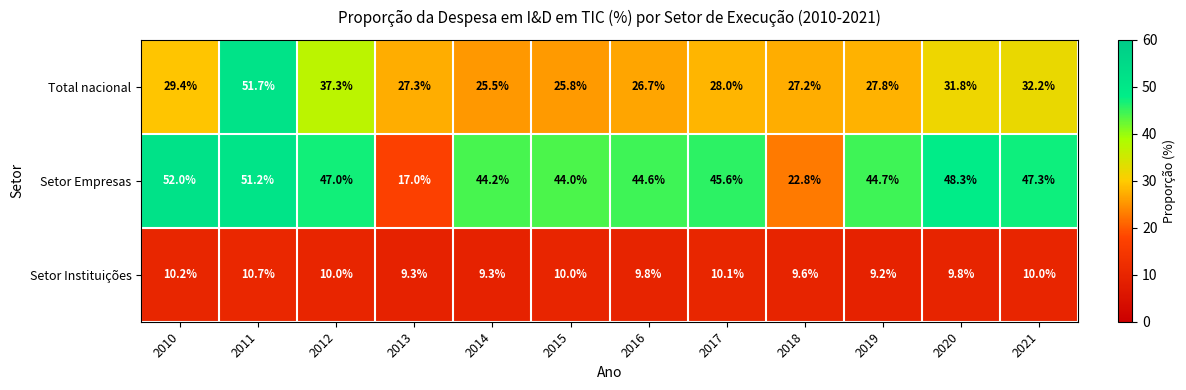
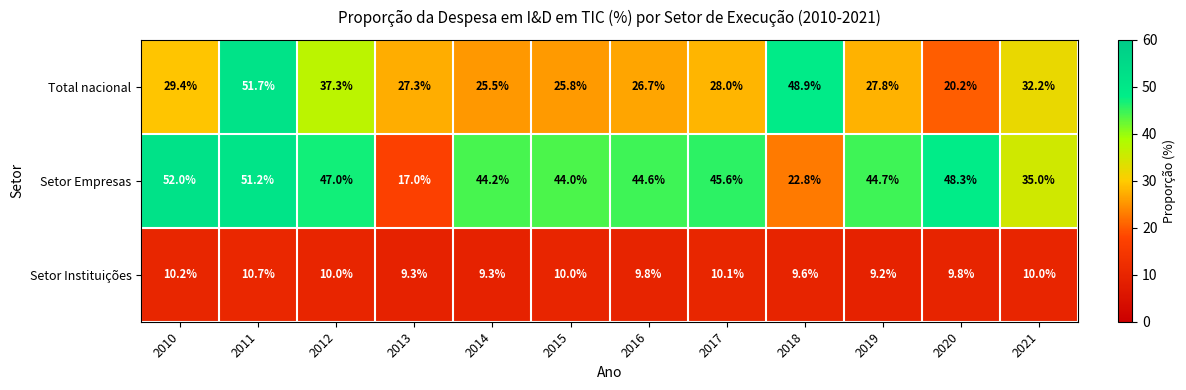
Total nacional, 2018: 27.2% -> 48.9%
Total nacional, 2020: 31.8% -> 20.2%
Setor Empresas, 2021: 47.3% -> 35.0%
